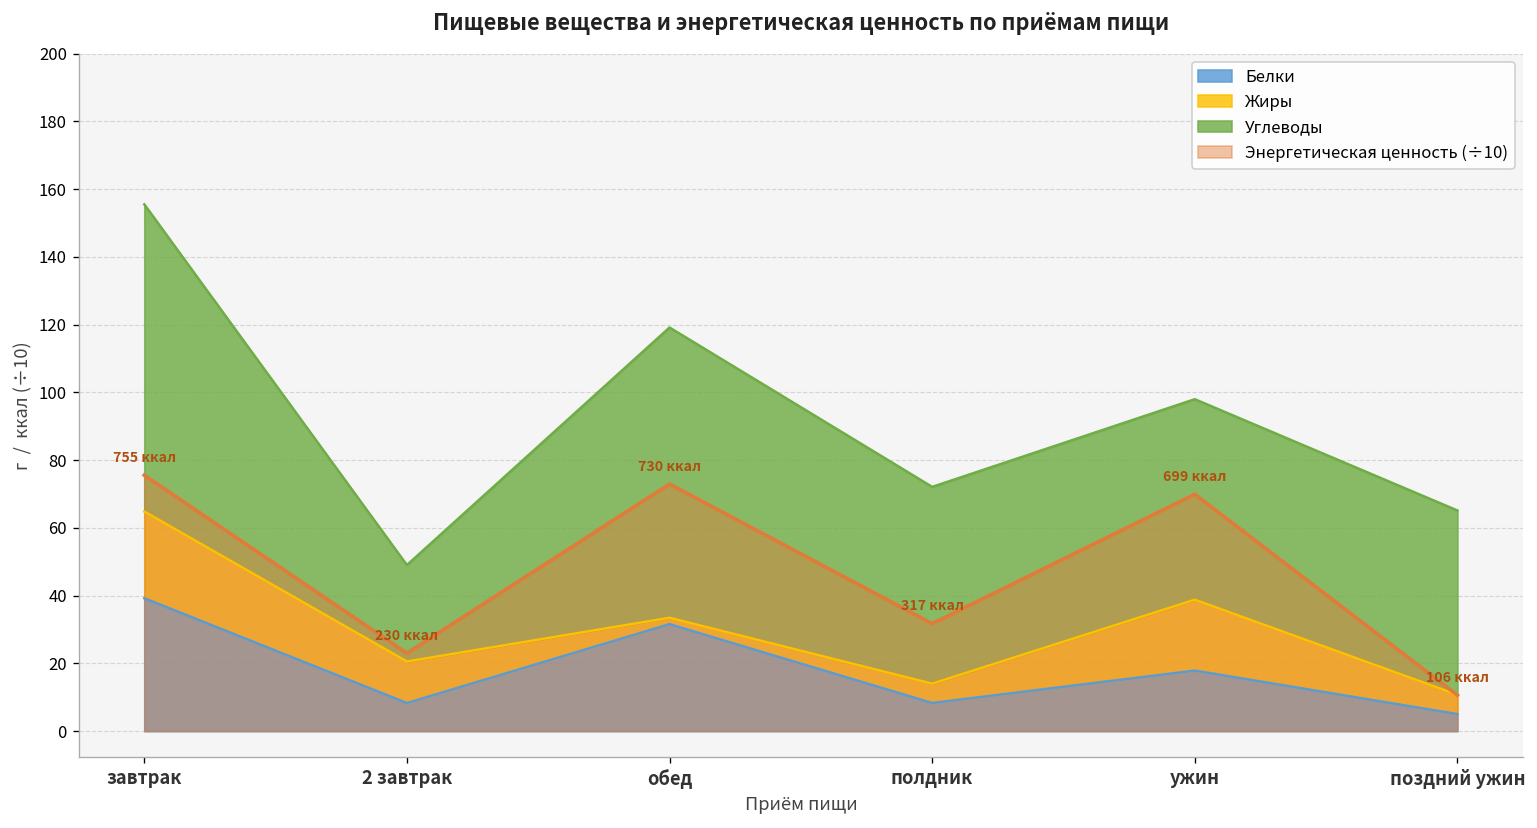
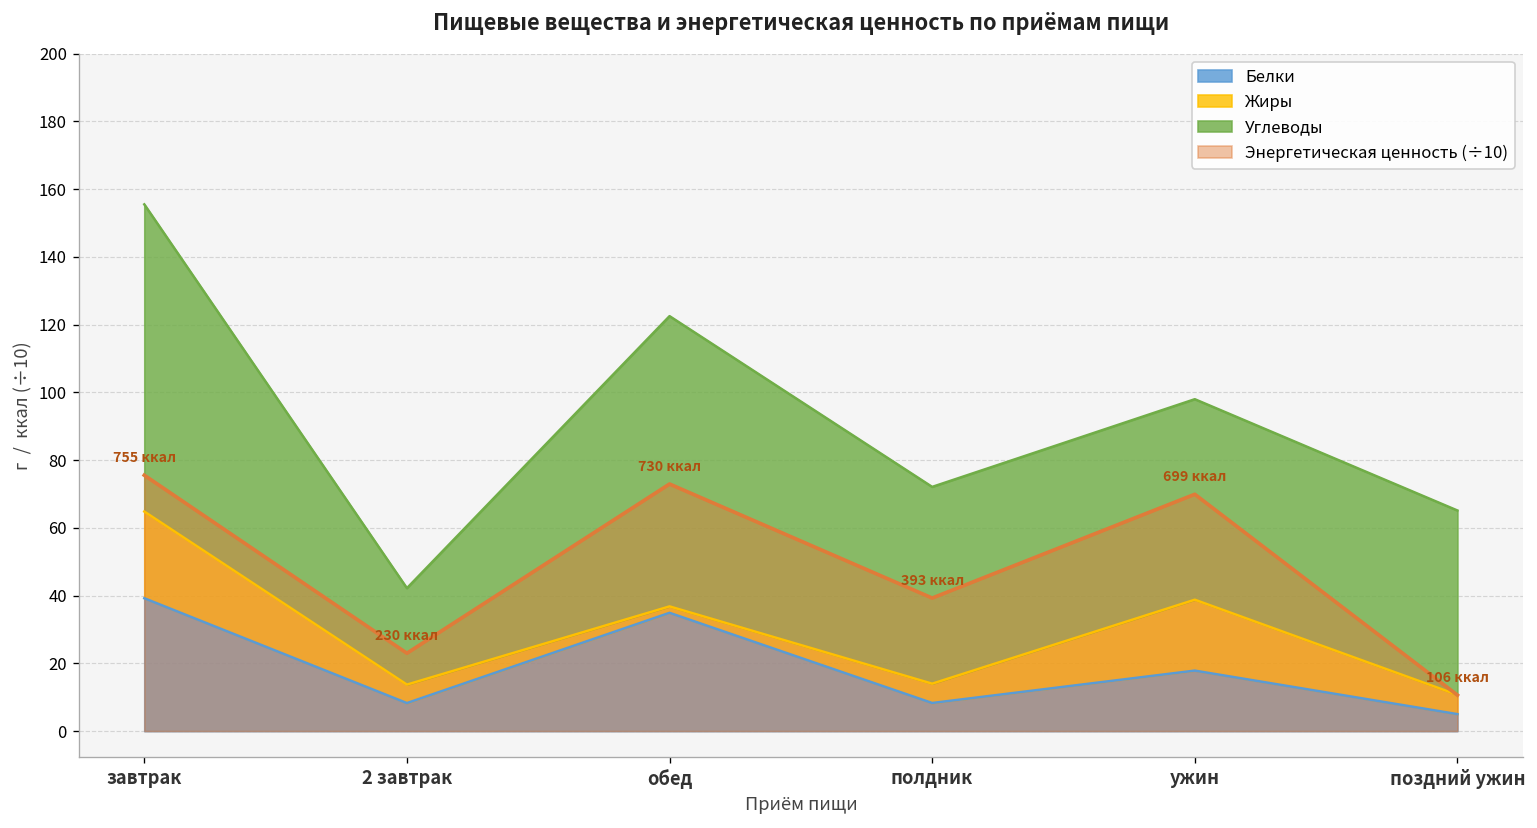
Жиры, 2 завтрак: 12 -> 5
Белки, обед: 32 -> 35
Энергетическая ценность (÷10), полдник: 317 -> 393
